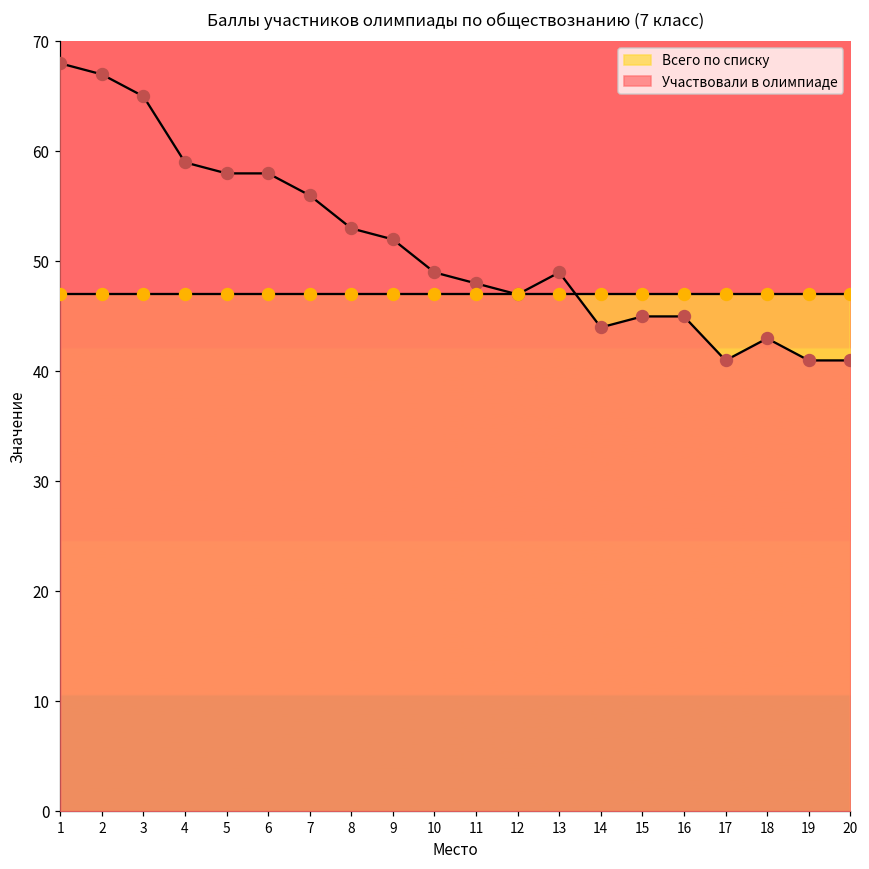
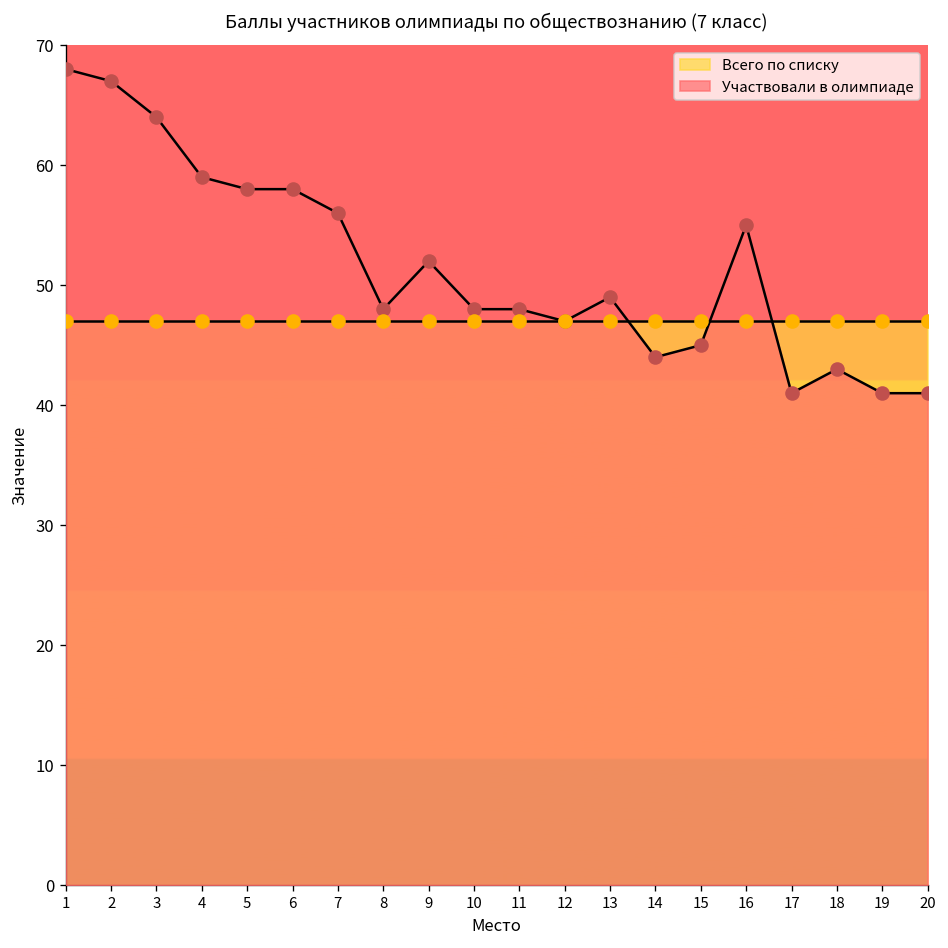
Участвовали в олимпиаде, 3: 65 -> 64
Участвовали в олимпиаде, 8: 53 -> 48
Участвовали в олимпиаде, 10: 49 -> 48
Участвовали в олимпиаде, 16: 45 -> 55
